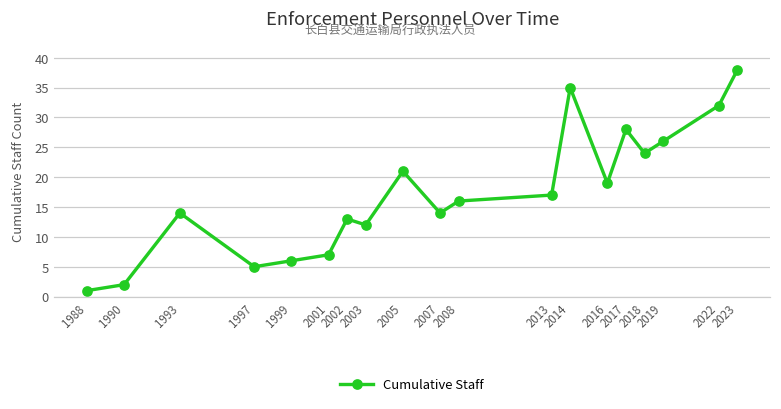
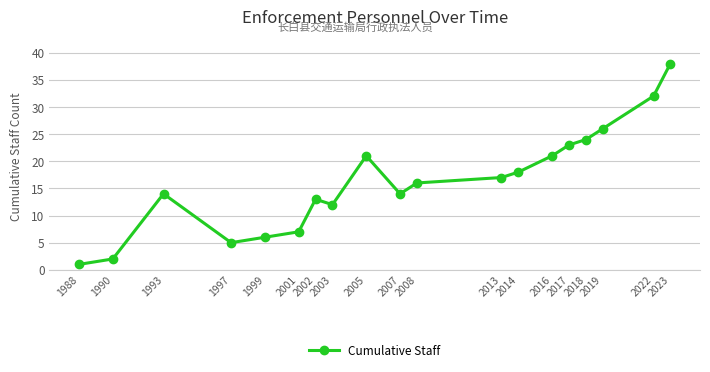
2014: 35 -> 18
2016: 19 -> 21
2017: 28 -> 23
